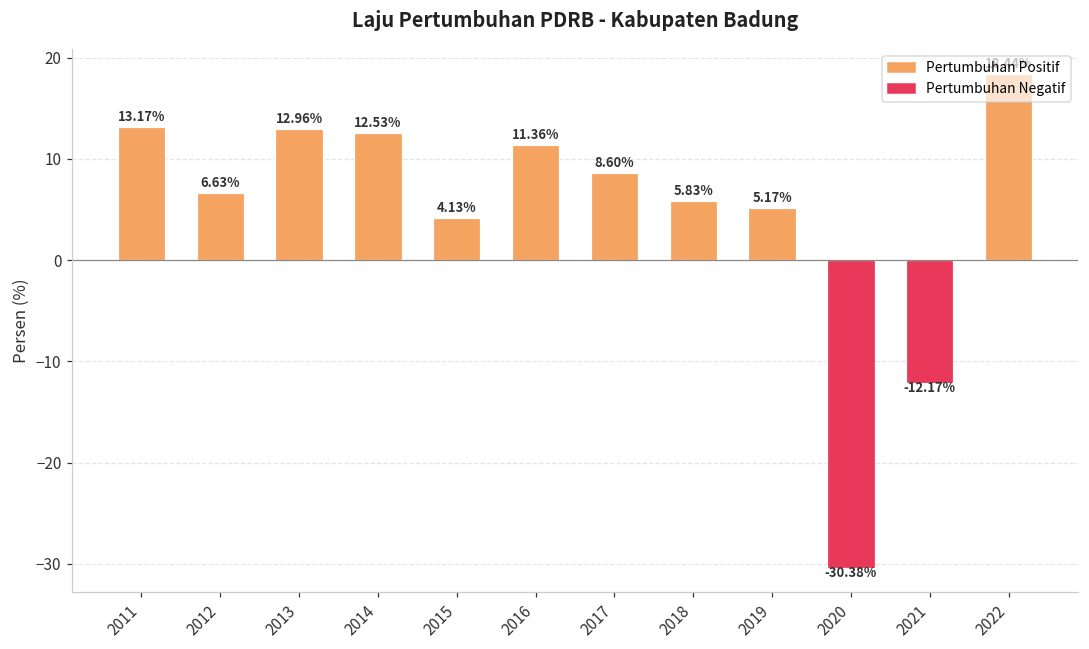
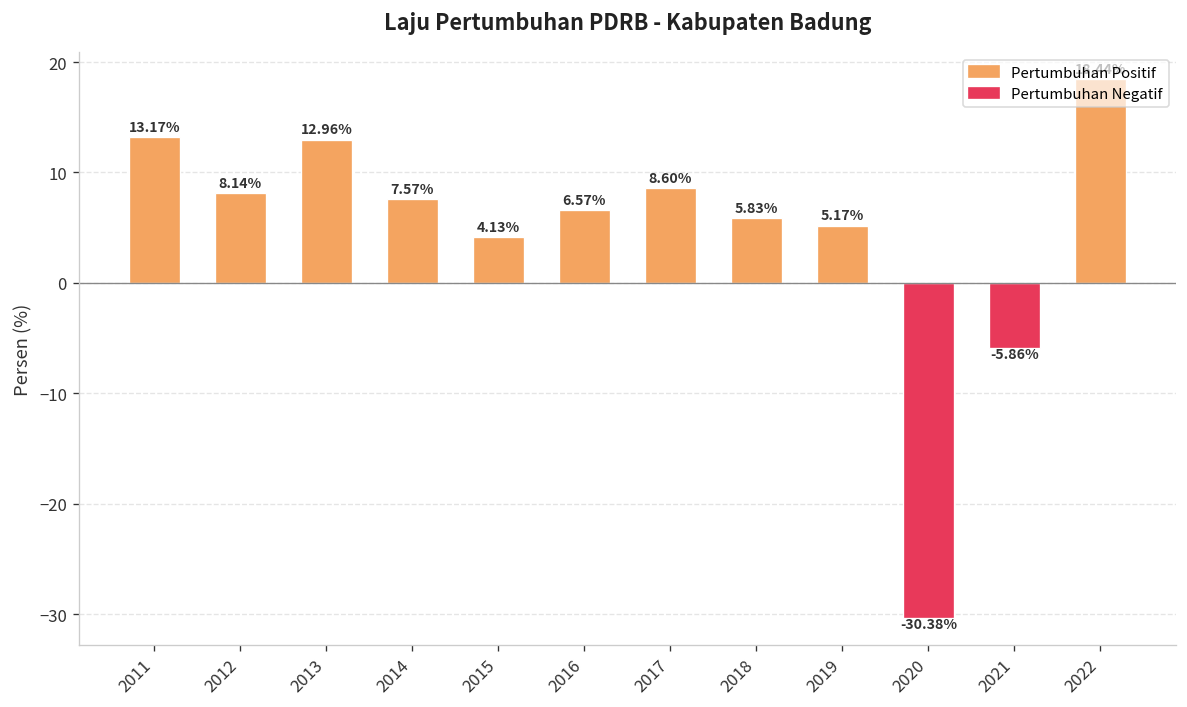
2012: 6.63% -> 8.14%
2014: 12.53% -> 7.57%
2016: 11.36% -> 6.57%
2021: -12.17% -> -5.86%
